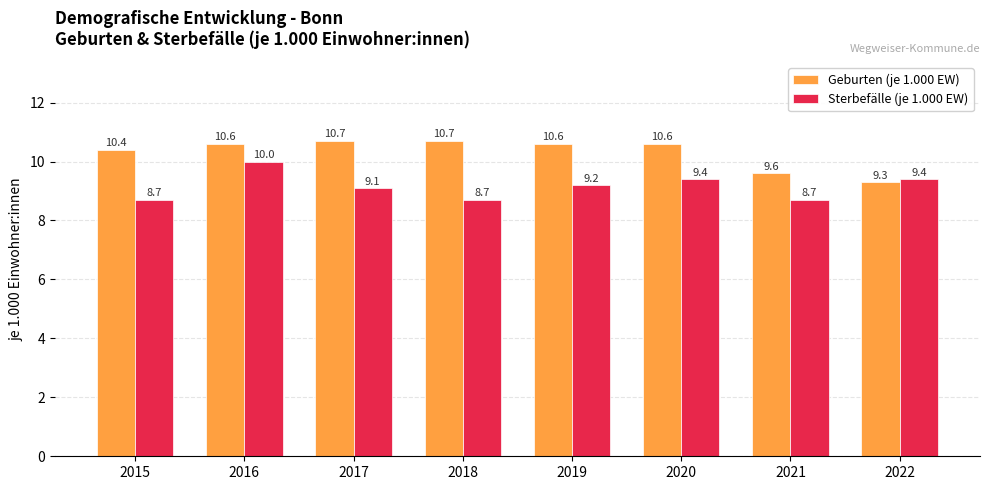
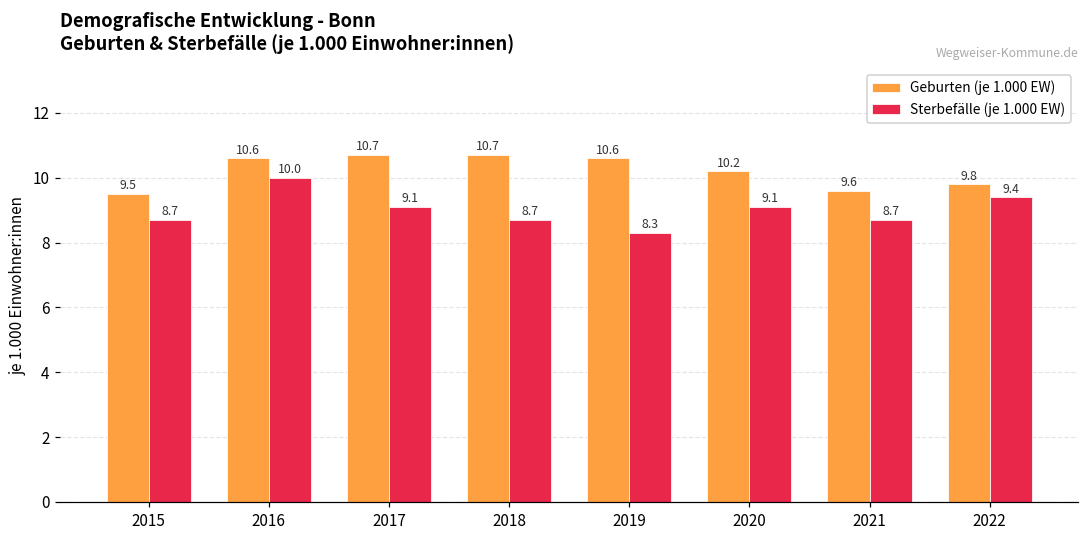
Geburten (je 1.000 EW), 2015: 10.4 -> 9.5
Sterbefälle (je 1.000 EW), 2019: 9.2 -> 8.3
Geburten (je 1.000 EW), 2020: 10.6 -> 10.2
Sterbefälle (je 1.000 EW), 2020: 9.4 -> 9.1
Geburten (je 1.000 EW), 2022: 9.3 -> 9.8
